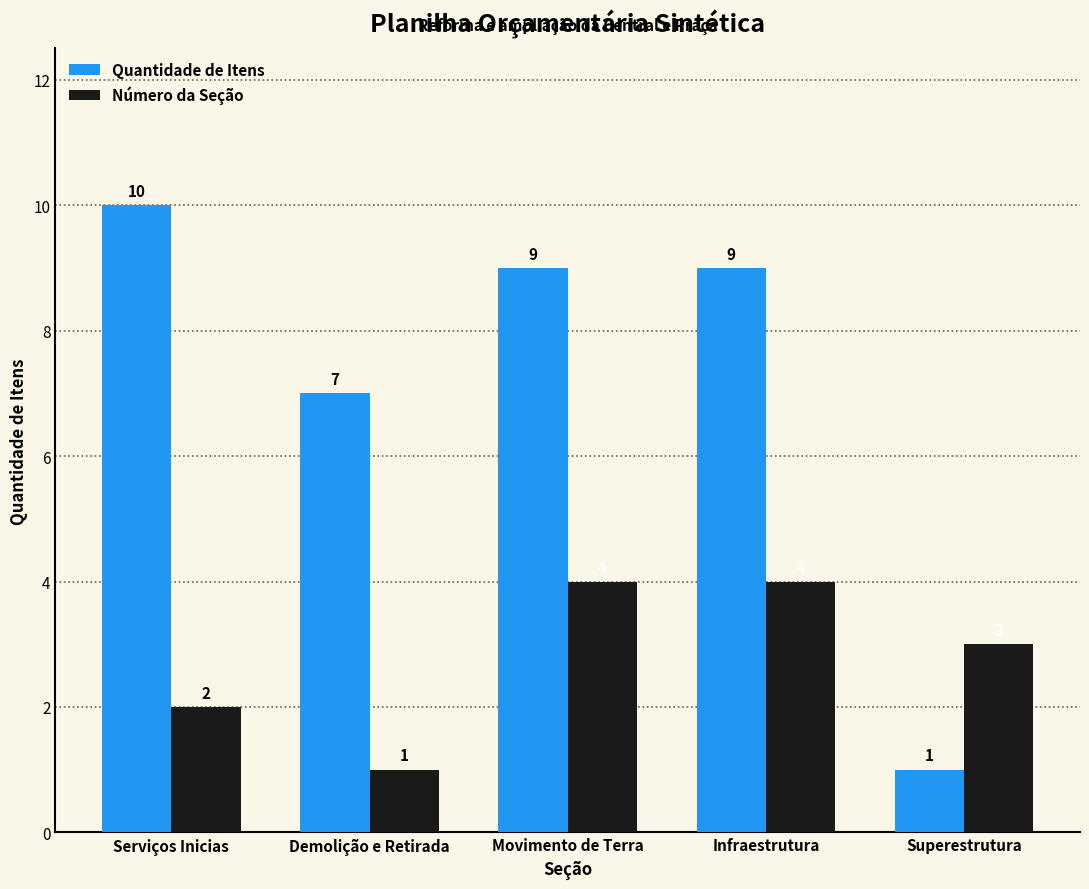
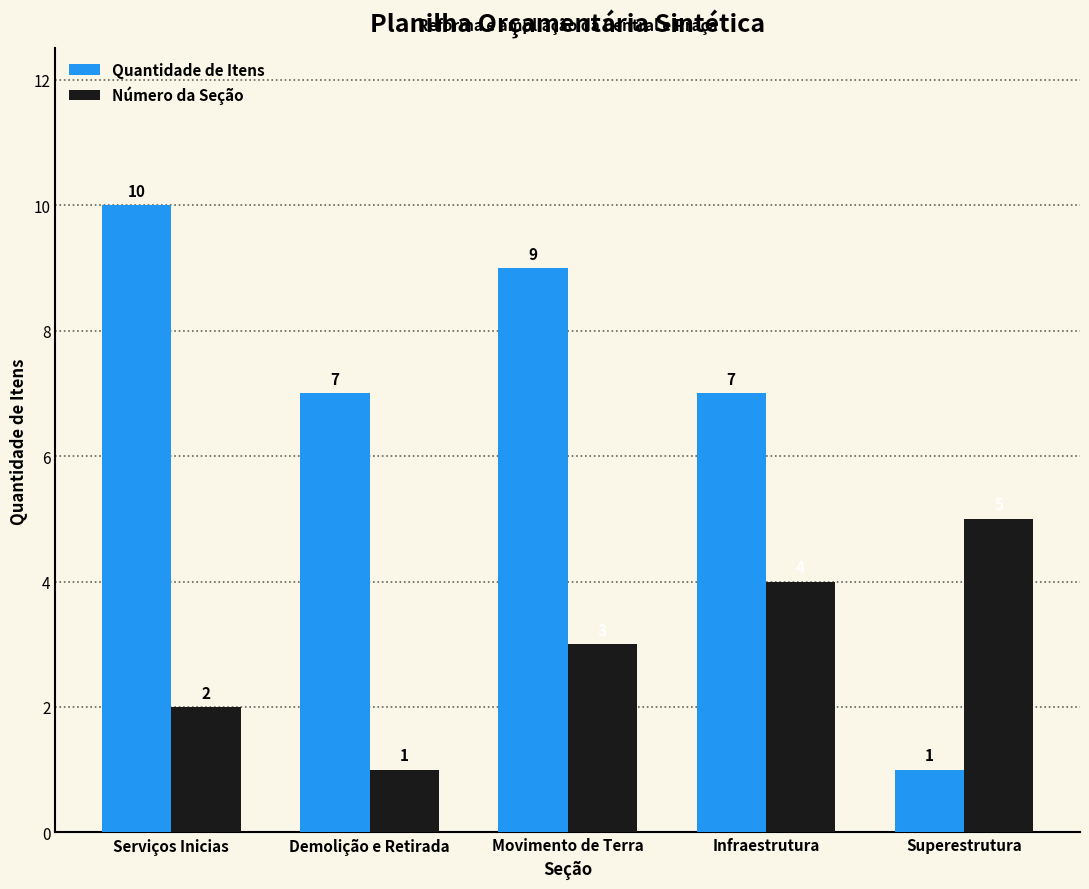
Número da Seção, Movimento de Terra: 4 -> 3
Quantidade de Itens, Infraestrutura: 9 -> 7
Número da Seção, Superestrutura: 3 -> 5
